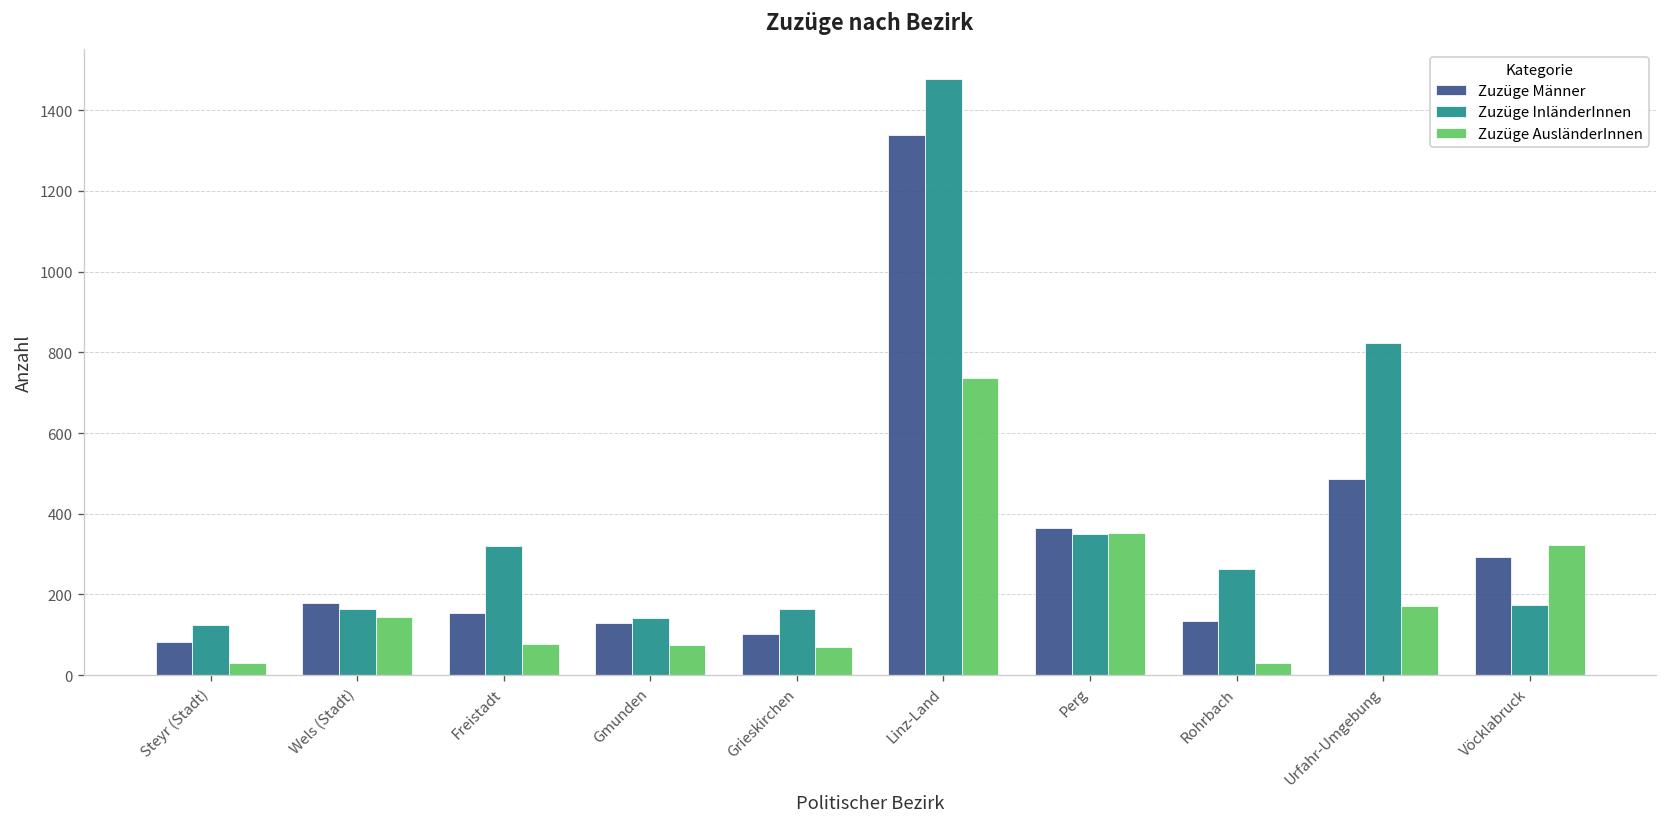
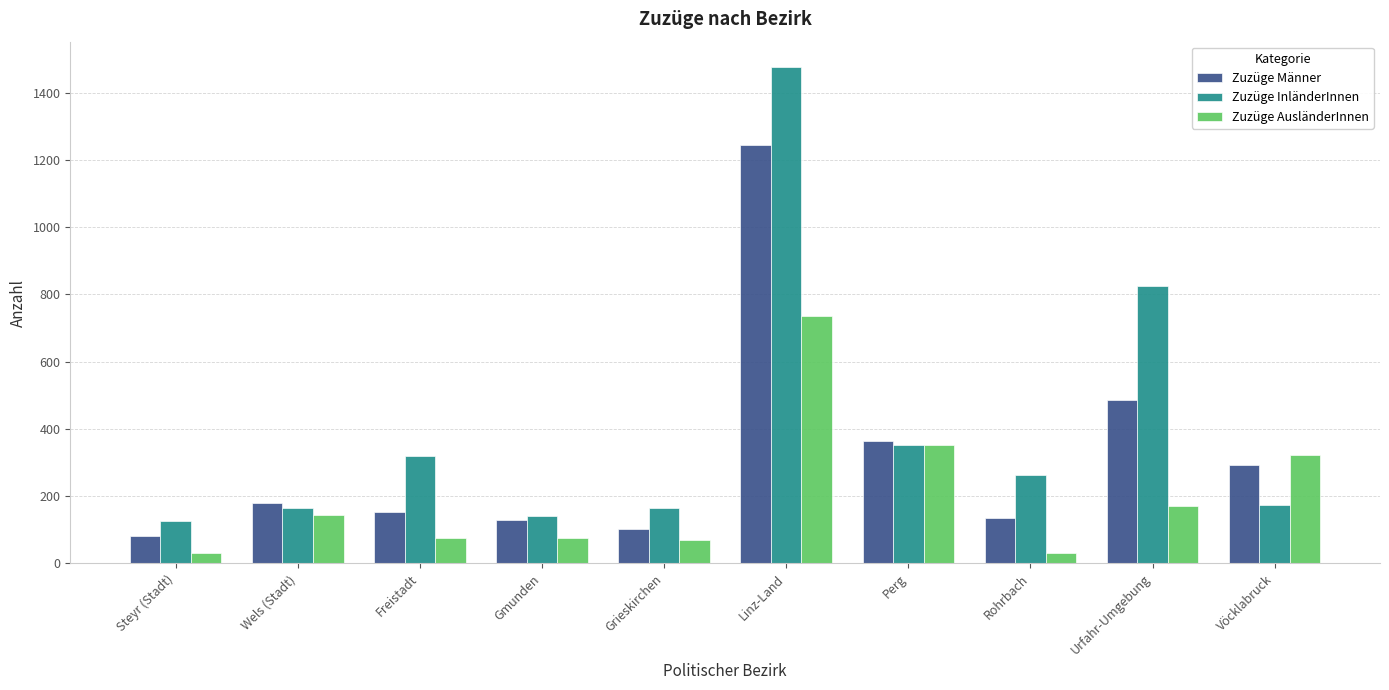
Zuzüge Männer, Linz-Land: 1340 -> 1240
